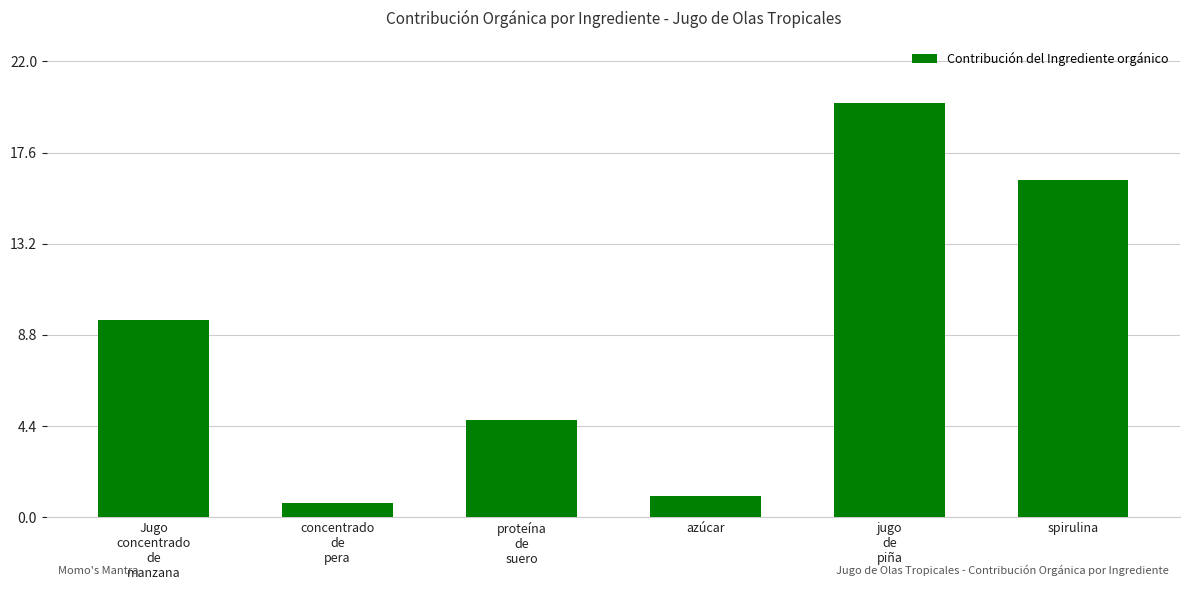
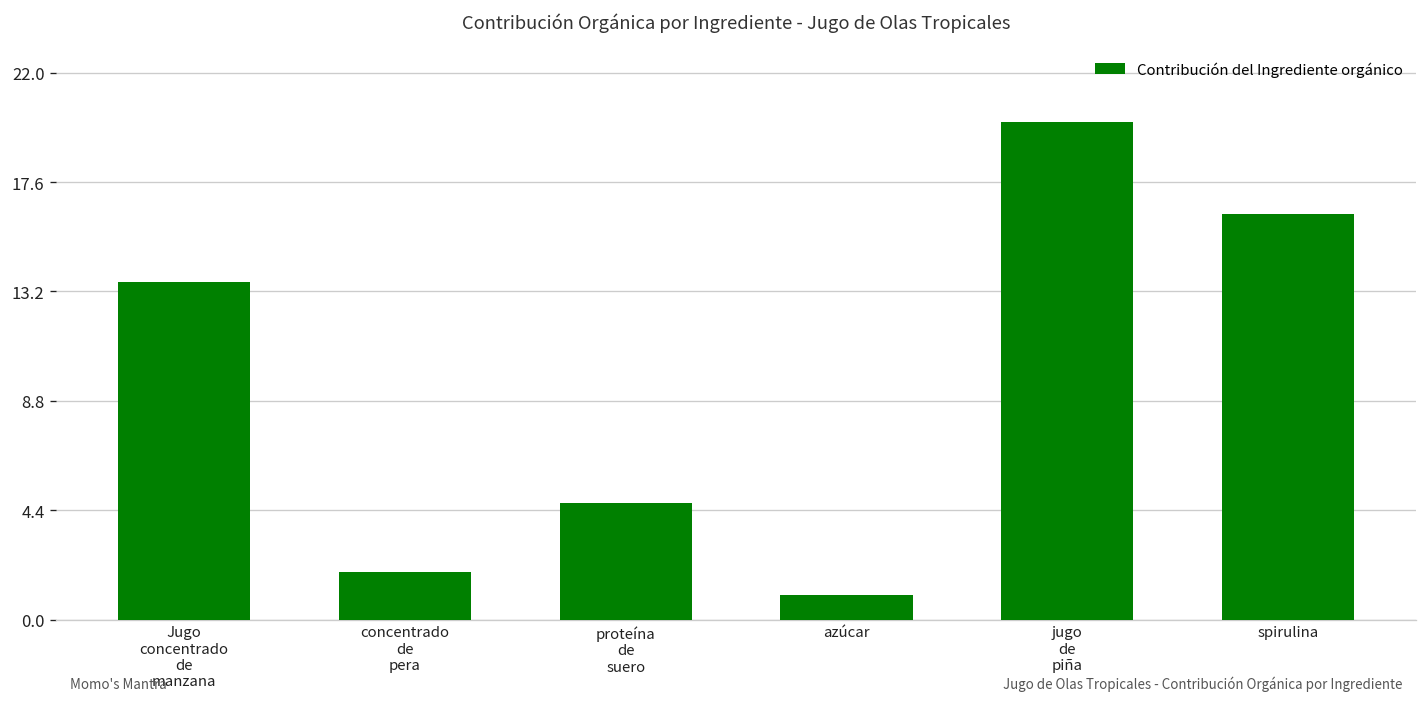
Jugo concentrado de manzana: 9.5 -> 13.6
concentrado de pera: 0.7 -> 1.9
